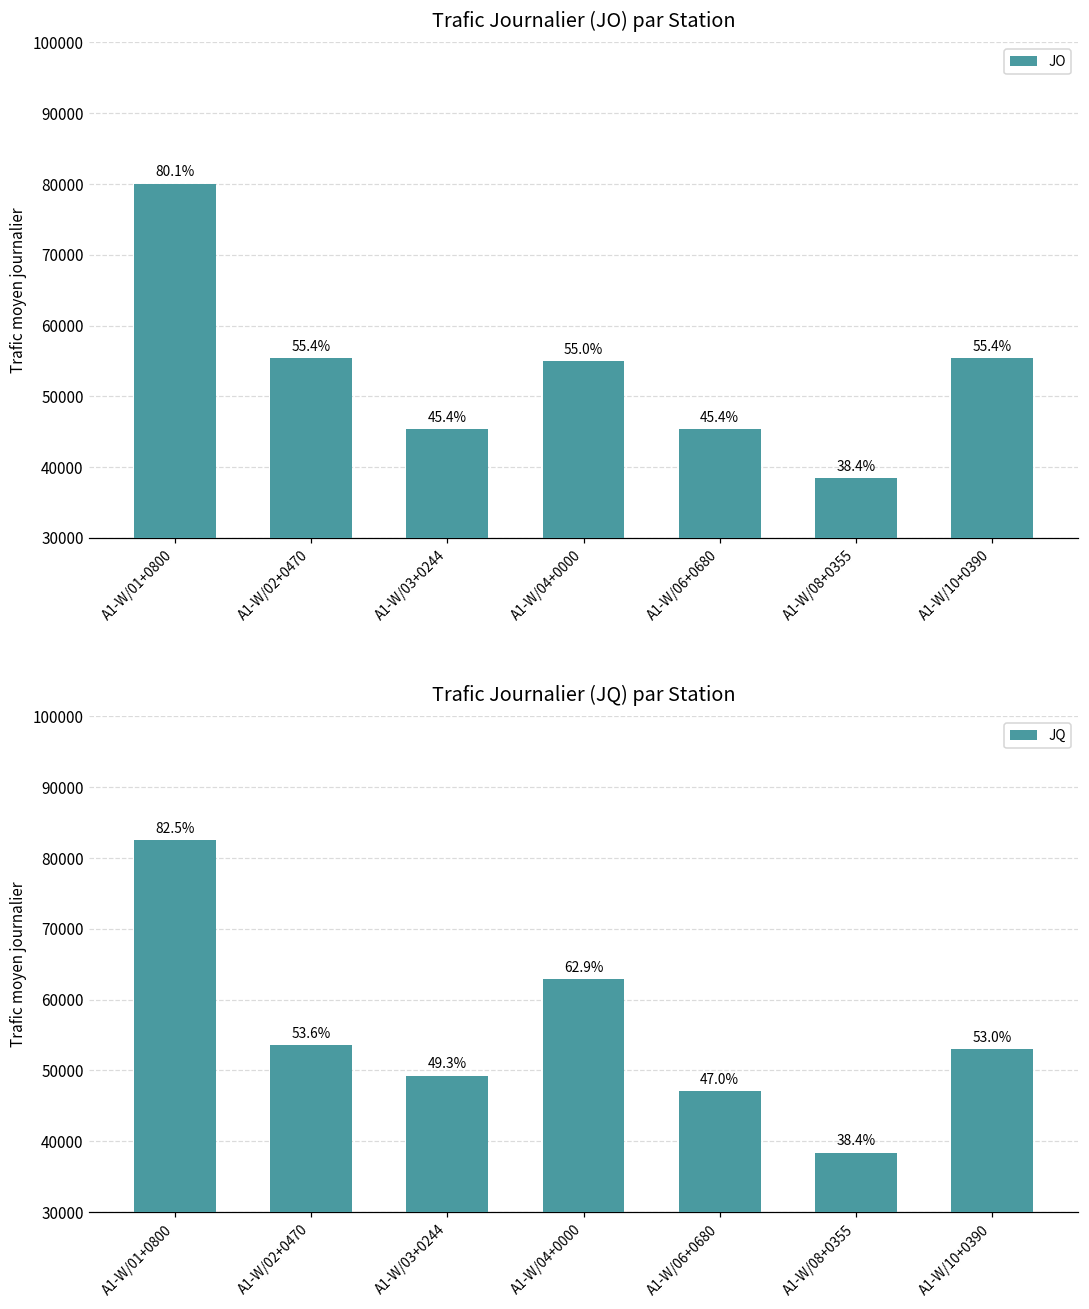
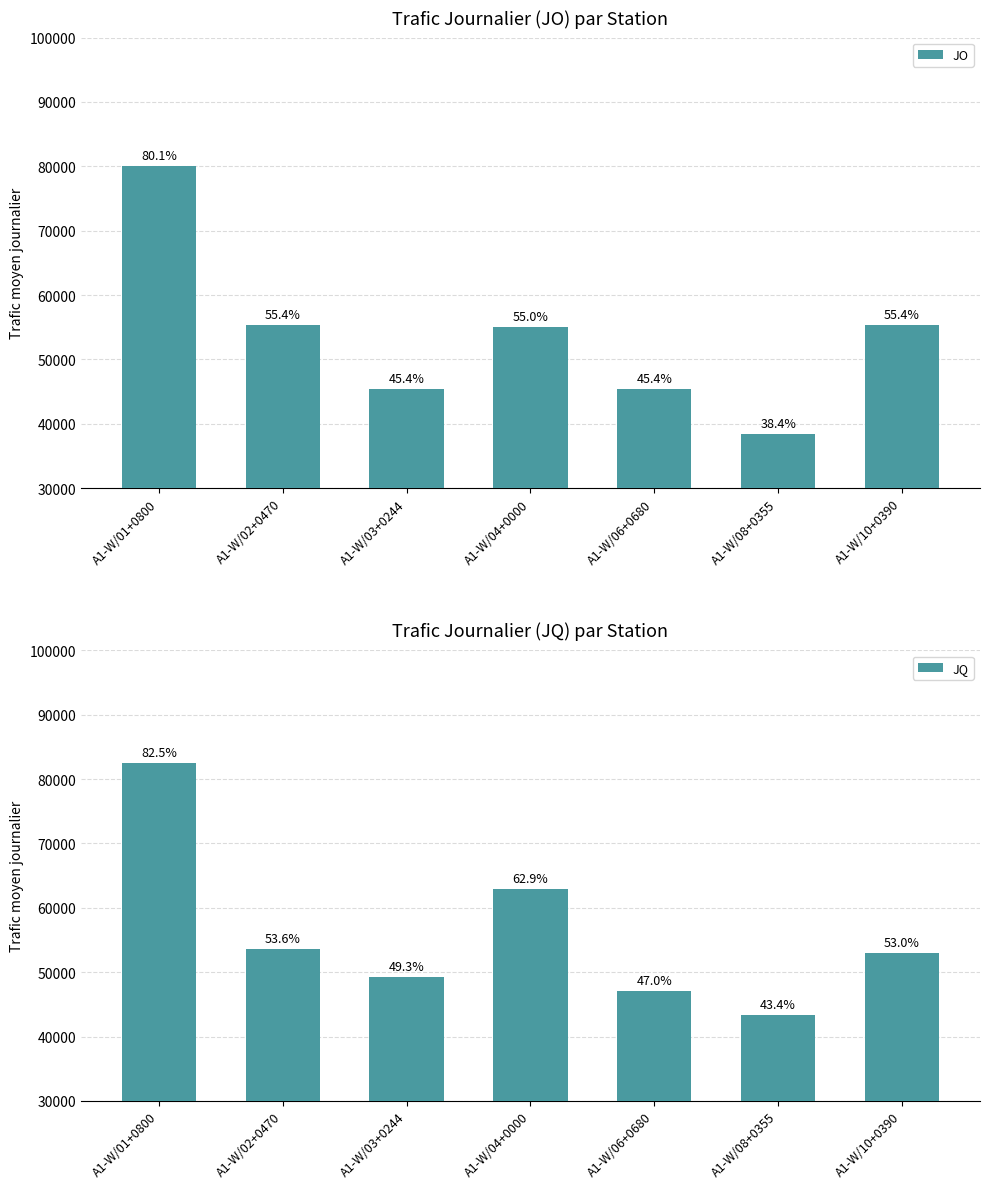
Trafic Journalier (JQ) par Station, A1-W/08+0355: 38.4% -> 43.4%
